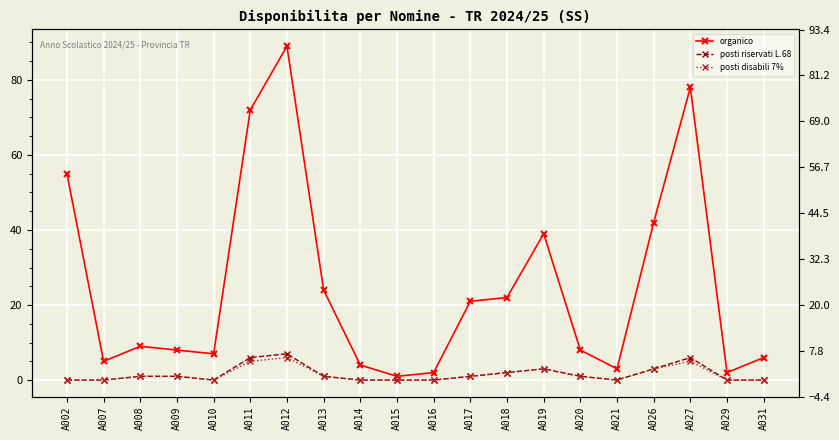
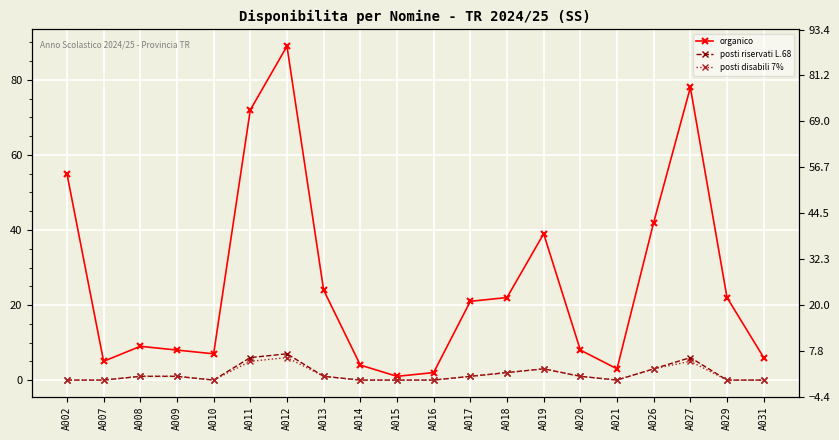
organico, A029: 2 -> 22
